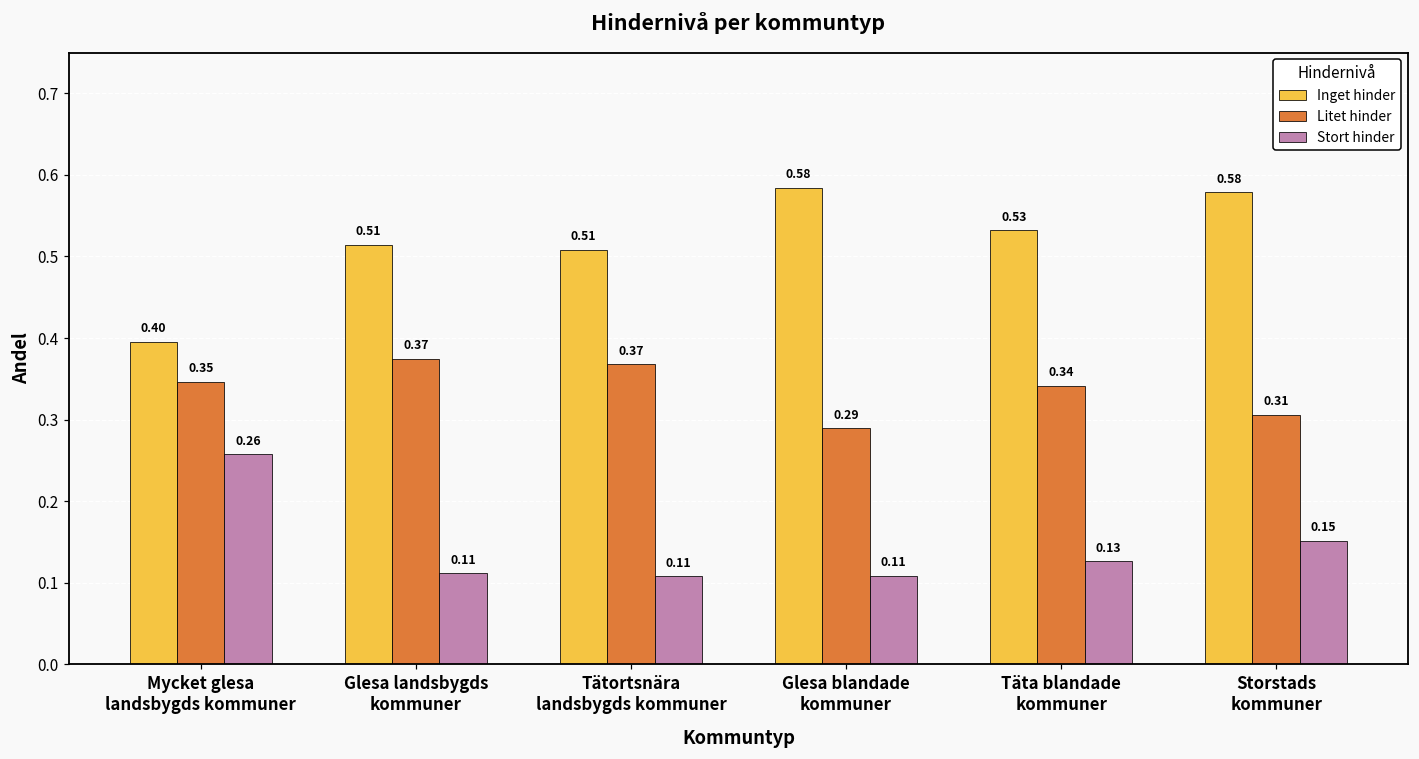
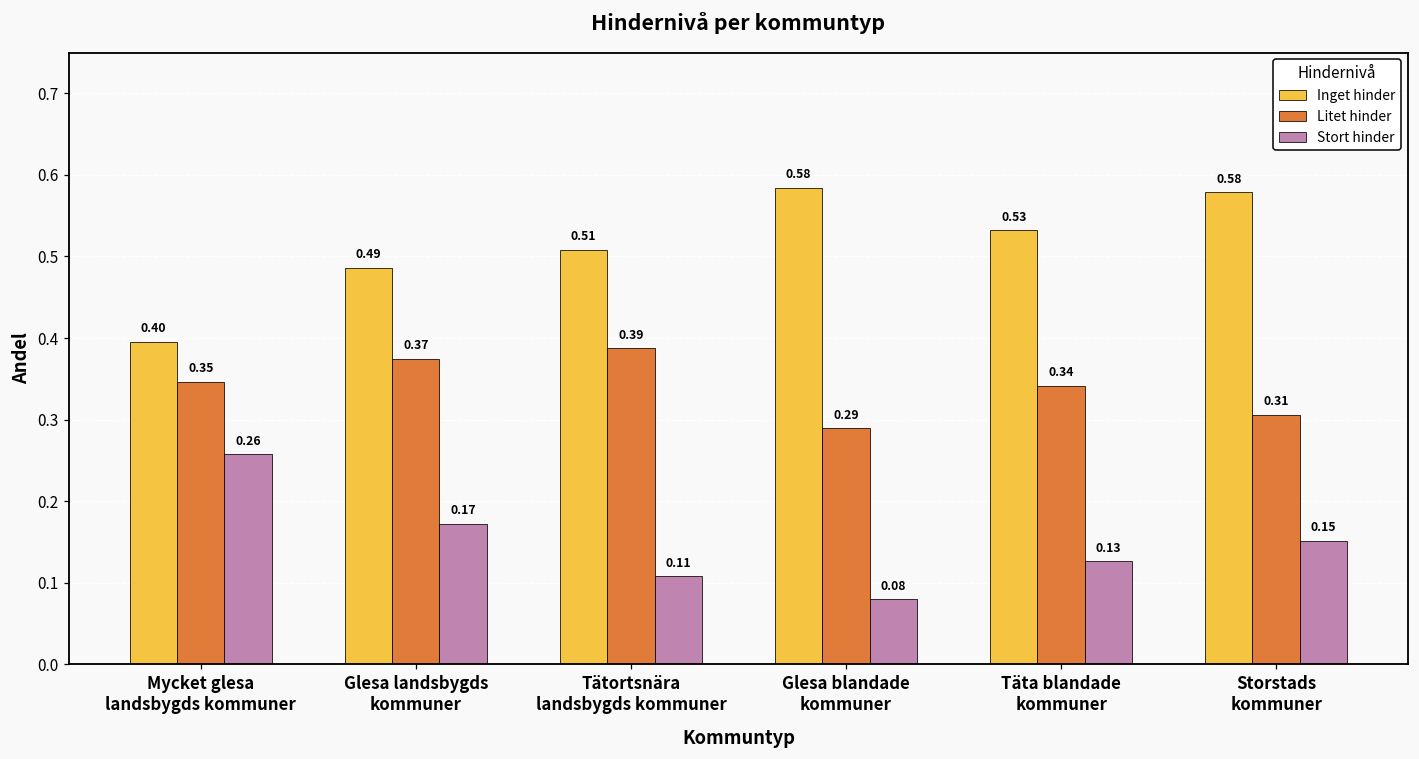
Inget hinder, Glesa landsbygds kommuner: 0.51 -> 0.49
Stort hinder, Glesa landsbygds kommuner: 0.11 -> 0.17
Litet hinder, Tätortsnära landsbygds kommuner: 0.37 -> 0.39
Stort hinder, Glesa blandade kommuner: 0.11 -> 0.08
